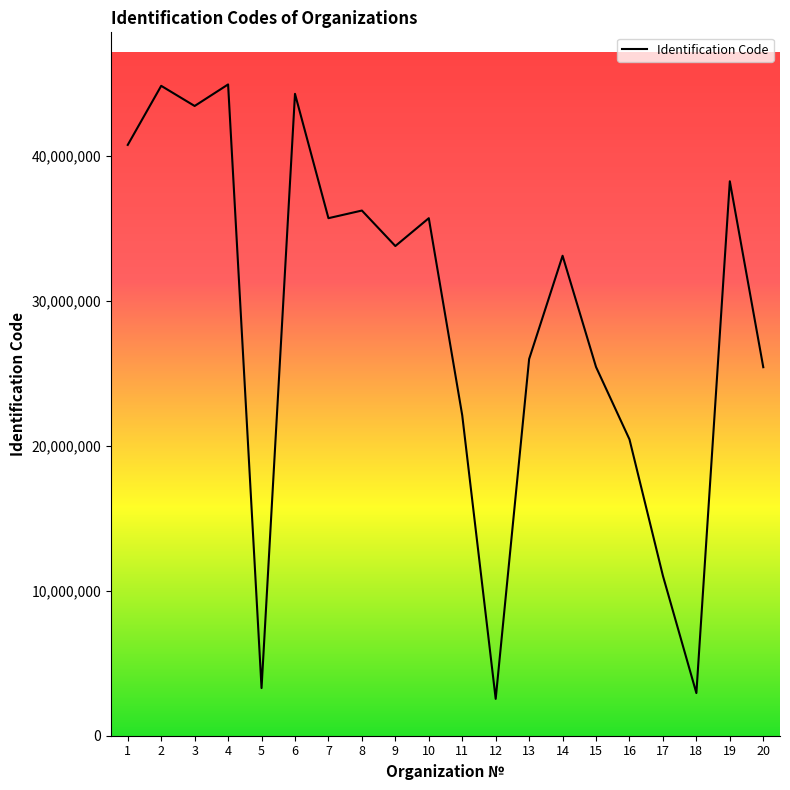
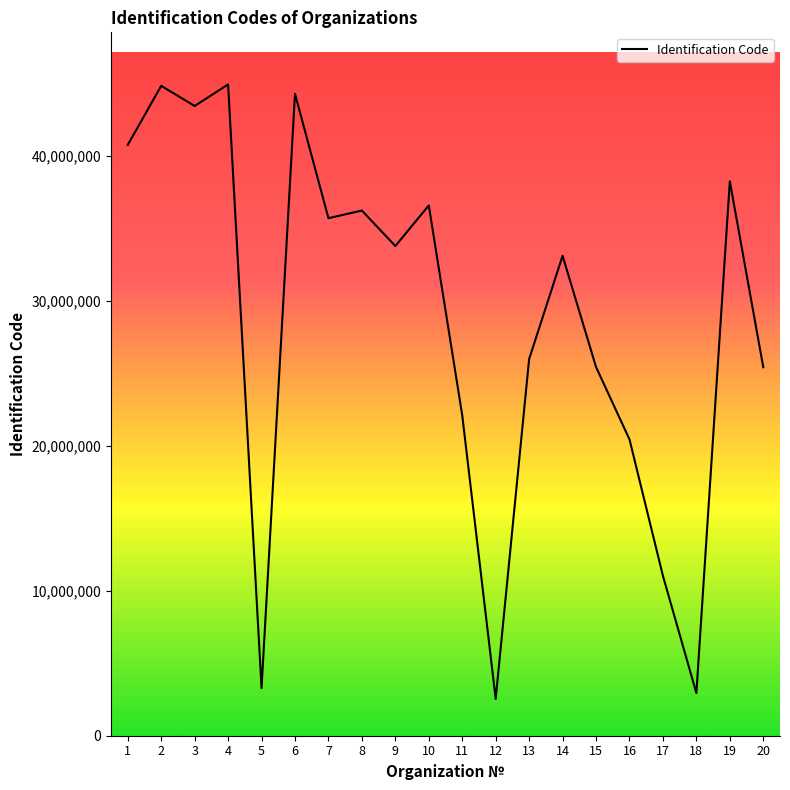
10: 35,700,000 -> 36,600,000
